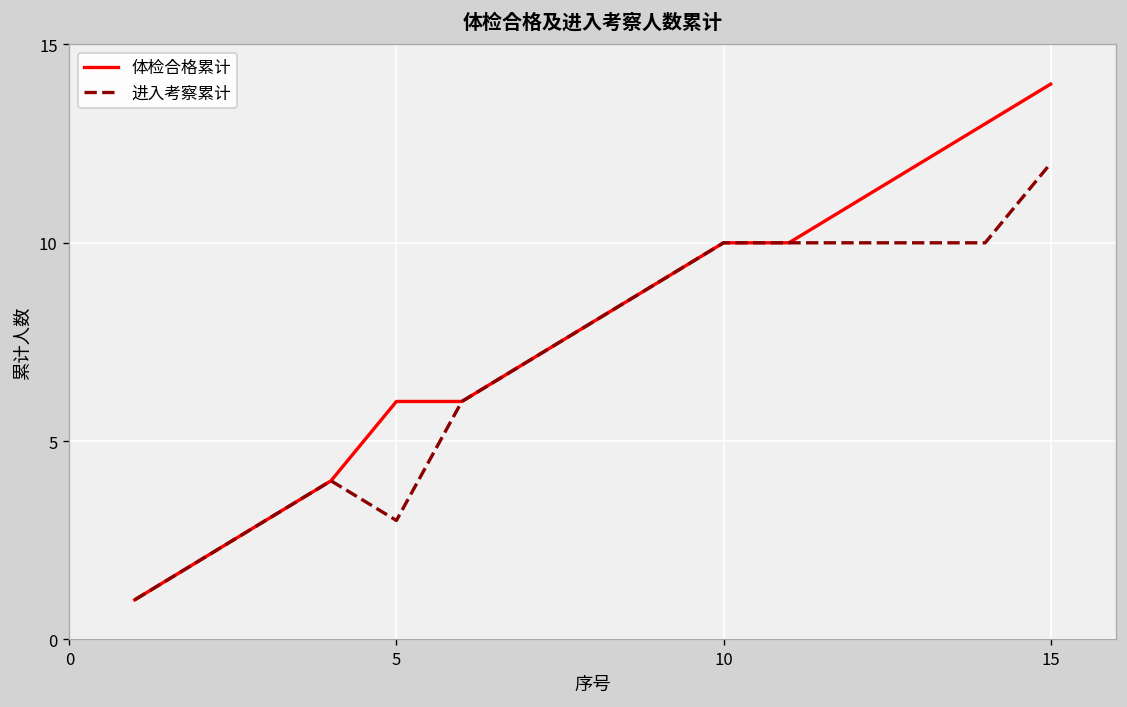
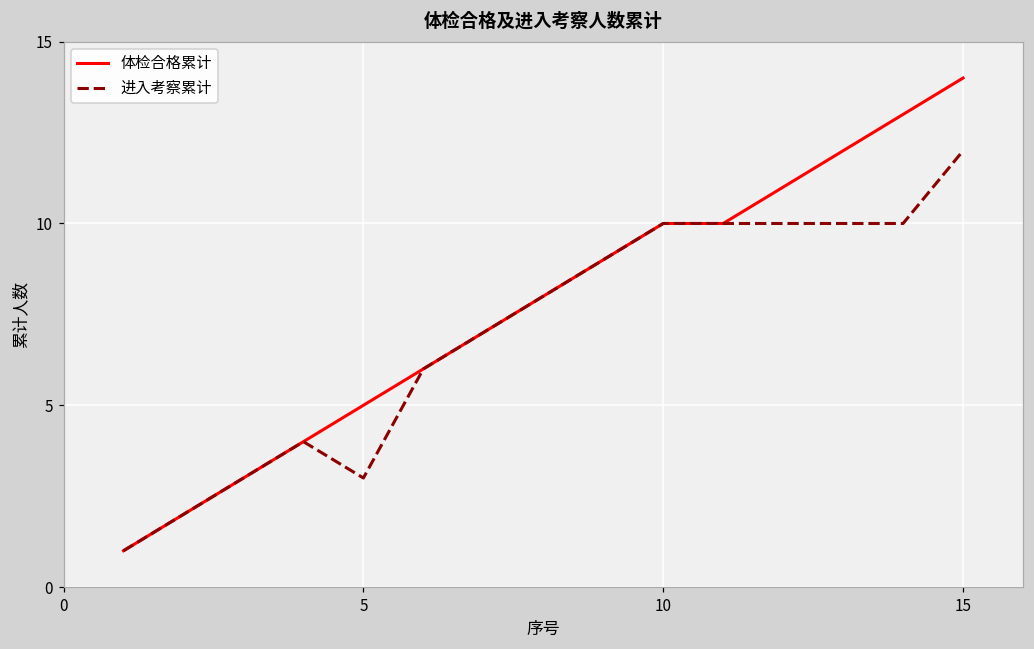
体检合格累计, 5: 6 -> 5
